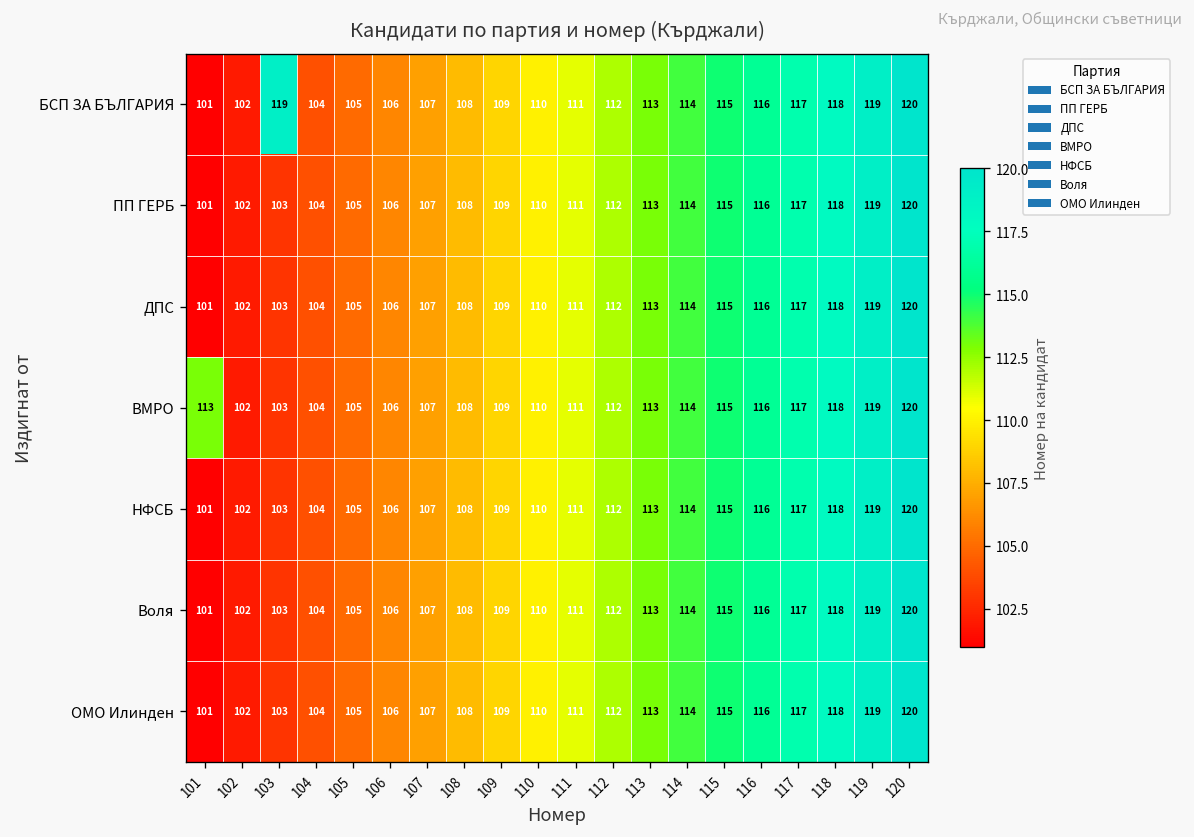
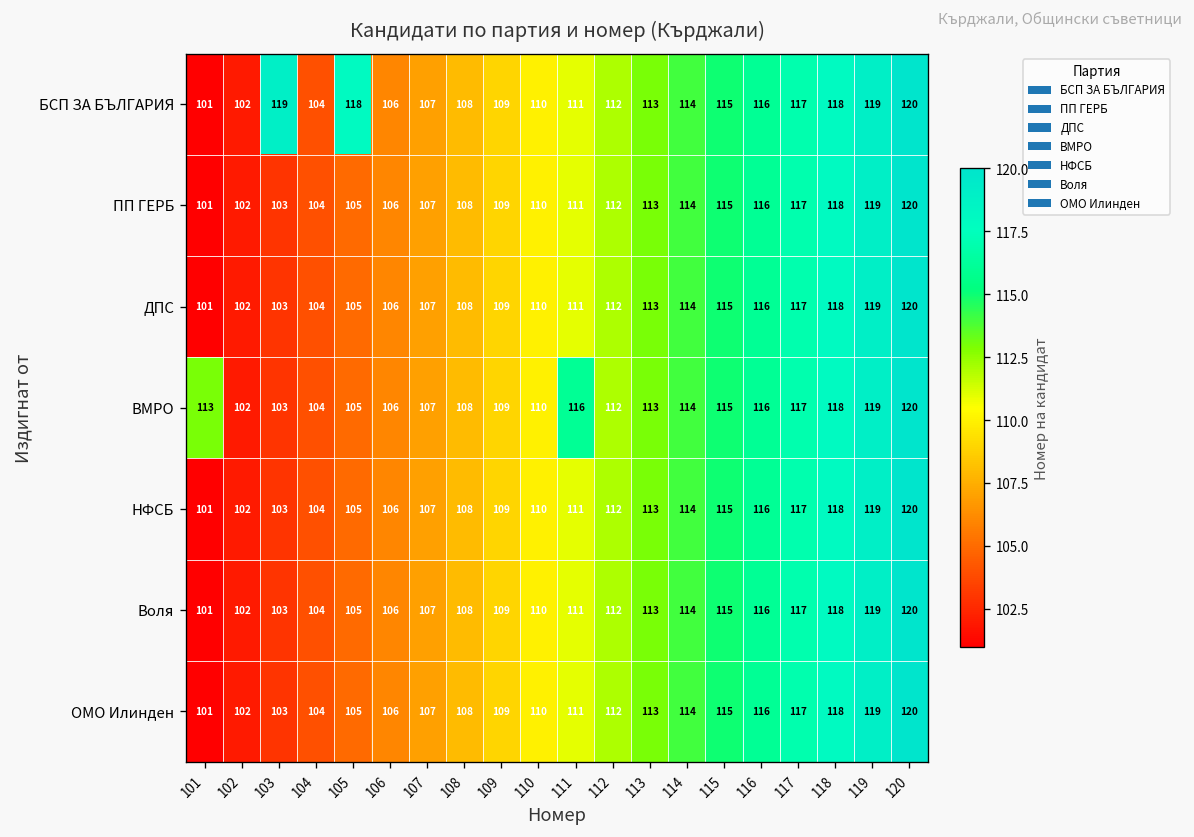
БСП ЗА БЪЛГАРИЯ, 105: 105 -> 118
ВМРО, 111: 111 -> 116
